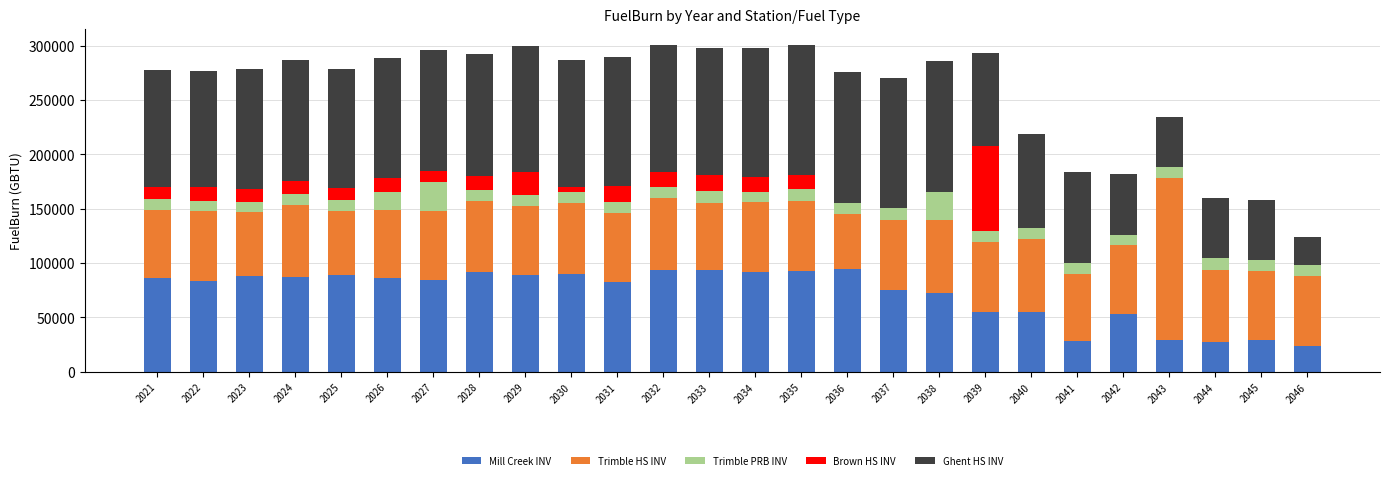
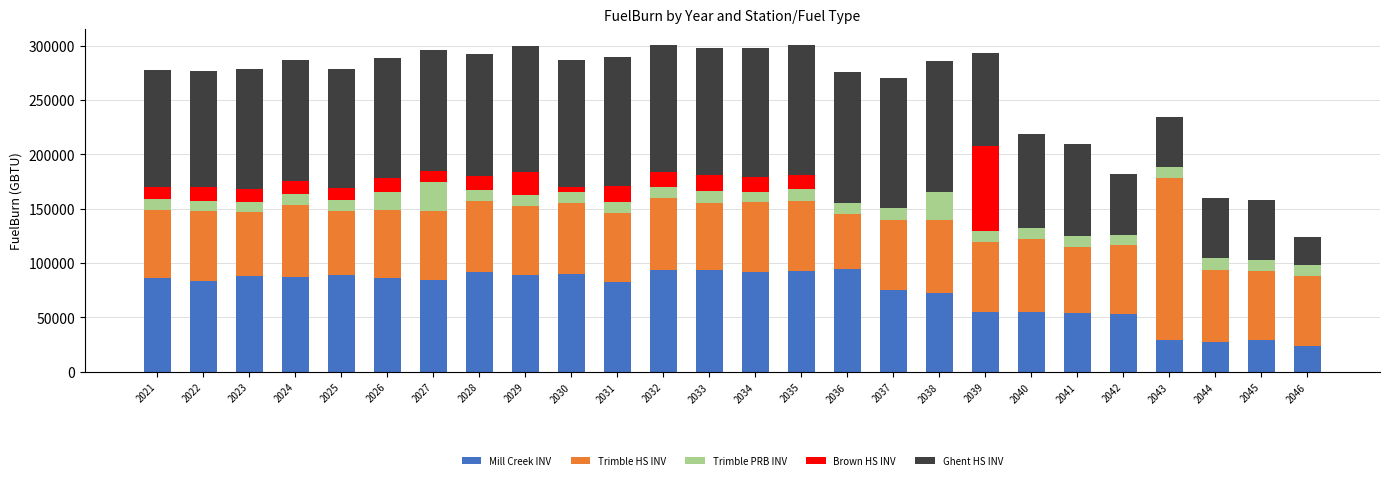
Mill Creek INV, 2041: 29000 -> 54000
